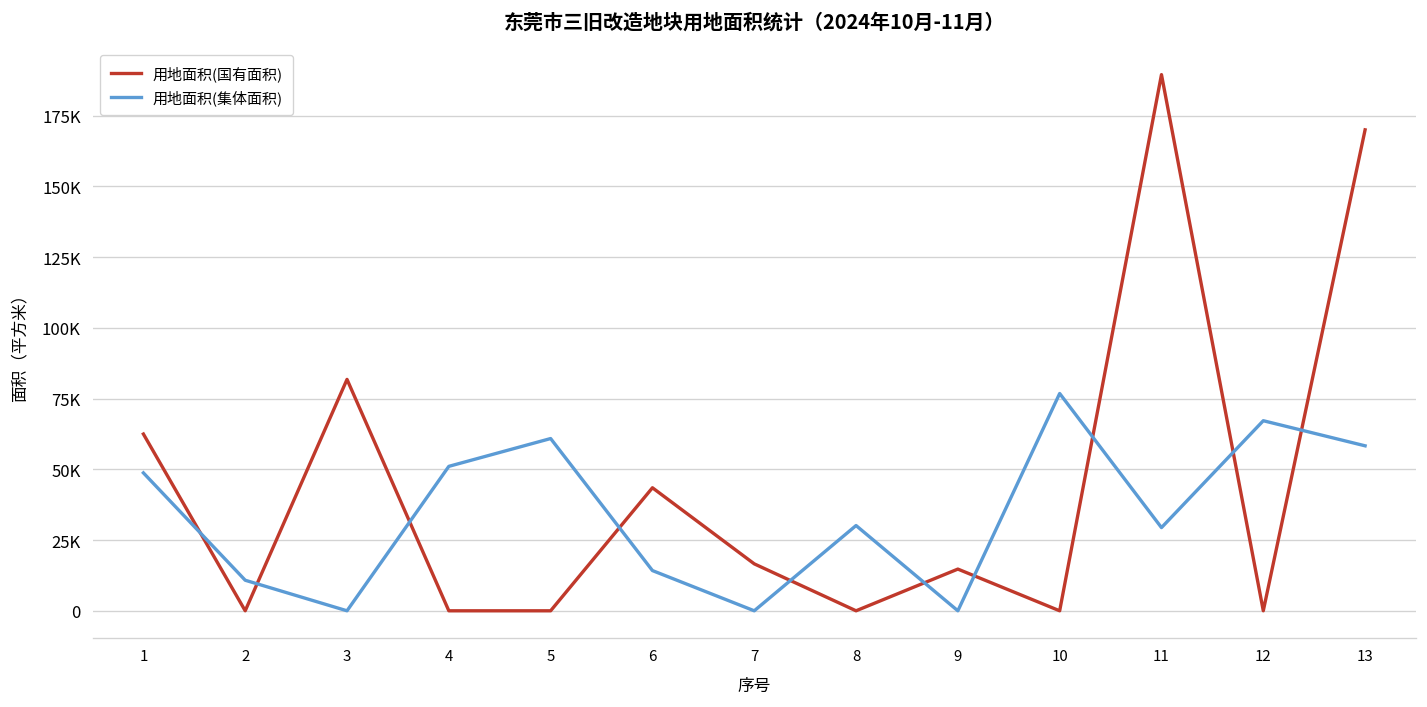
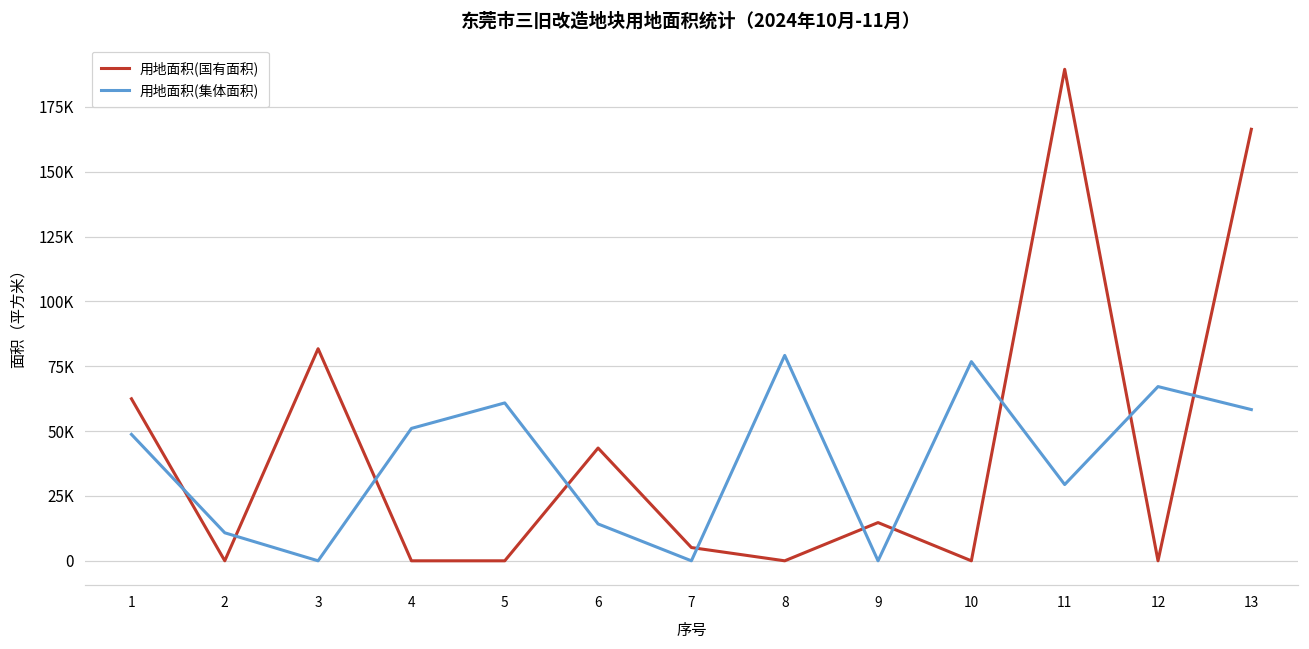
用地面积(国有面积), 7: 17000 -> 5000
用地面积(集体面积), 8: 30000 -> 79000
用地面积(国有面积), 13: 170000 -> 166000
